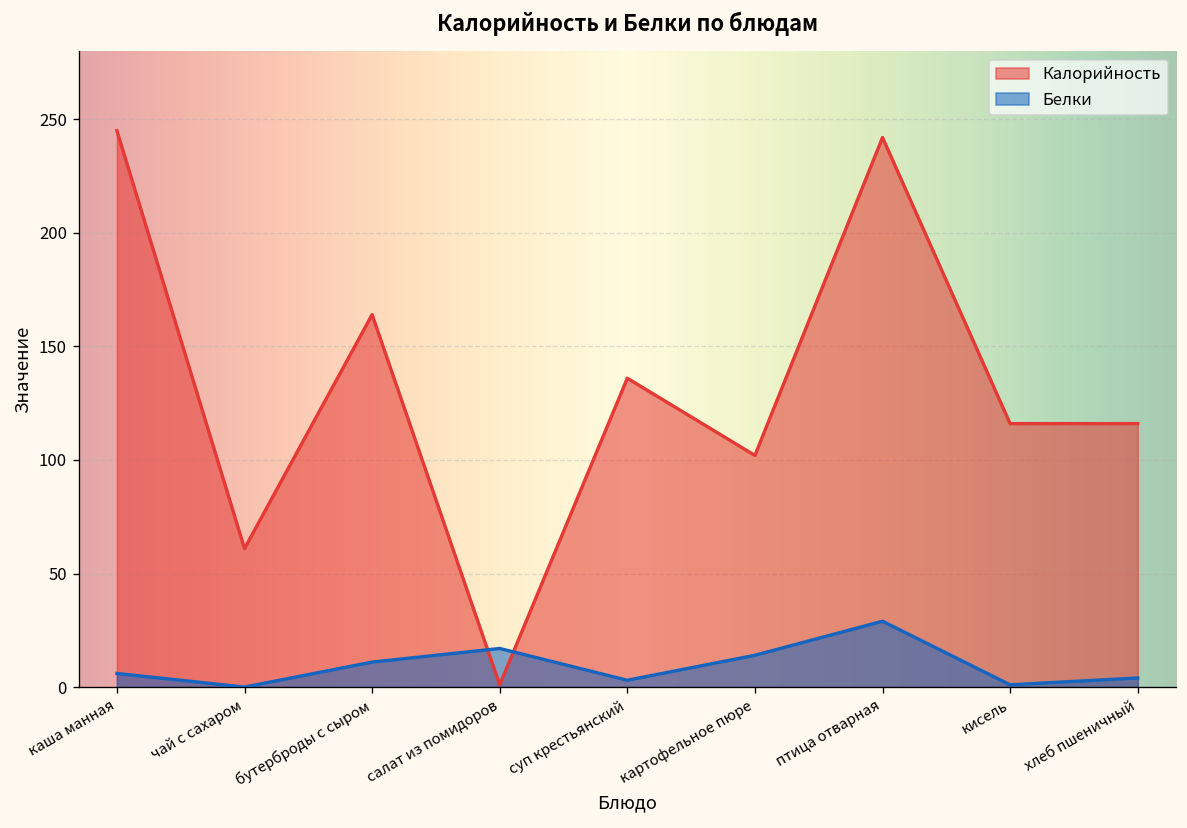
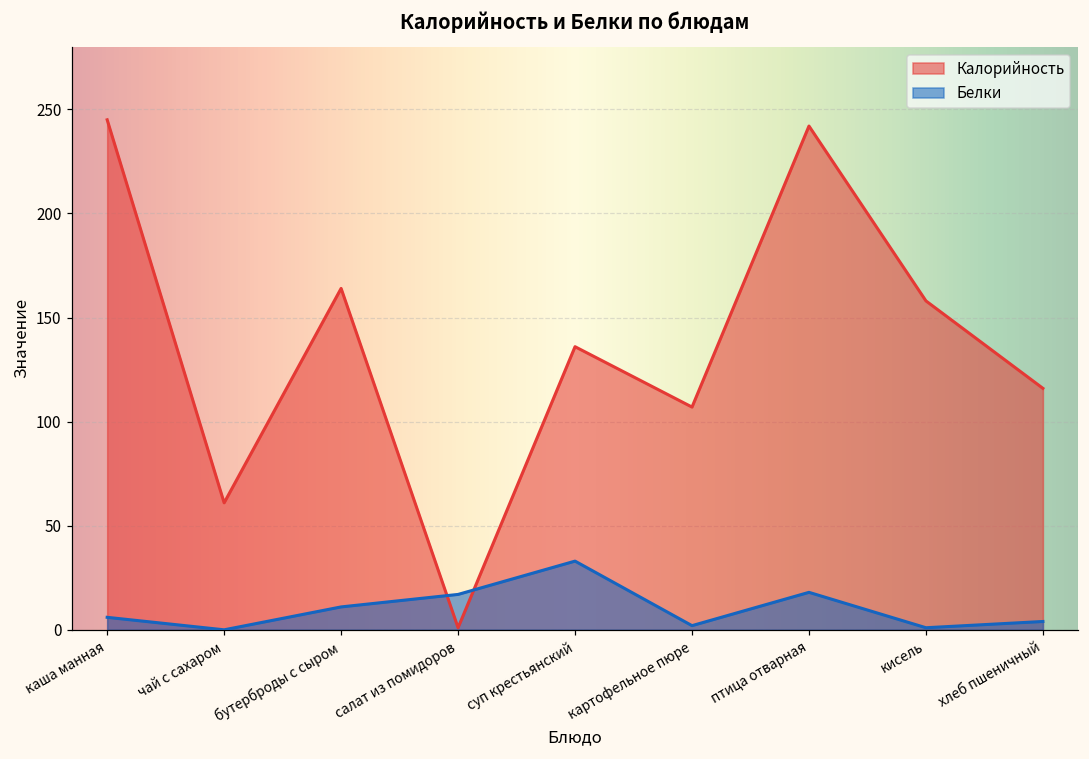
Белки, суп крестьянский: 3 -> 33
Калорийность, картофельное пюре: 102 -> 107
Белки, картофельное пюре: 14 -> 2
Белки, птица отварная: 29 -> 18
Калорийность, кисель: 116 -> 158
